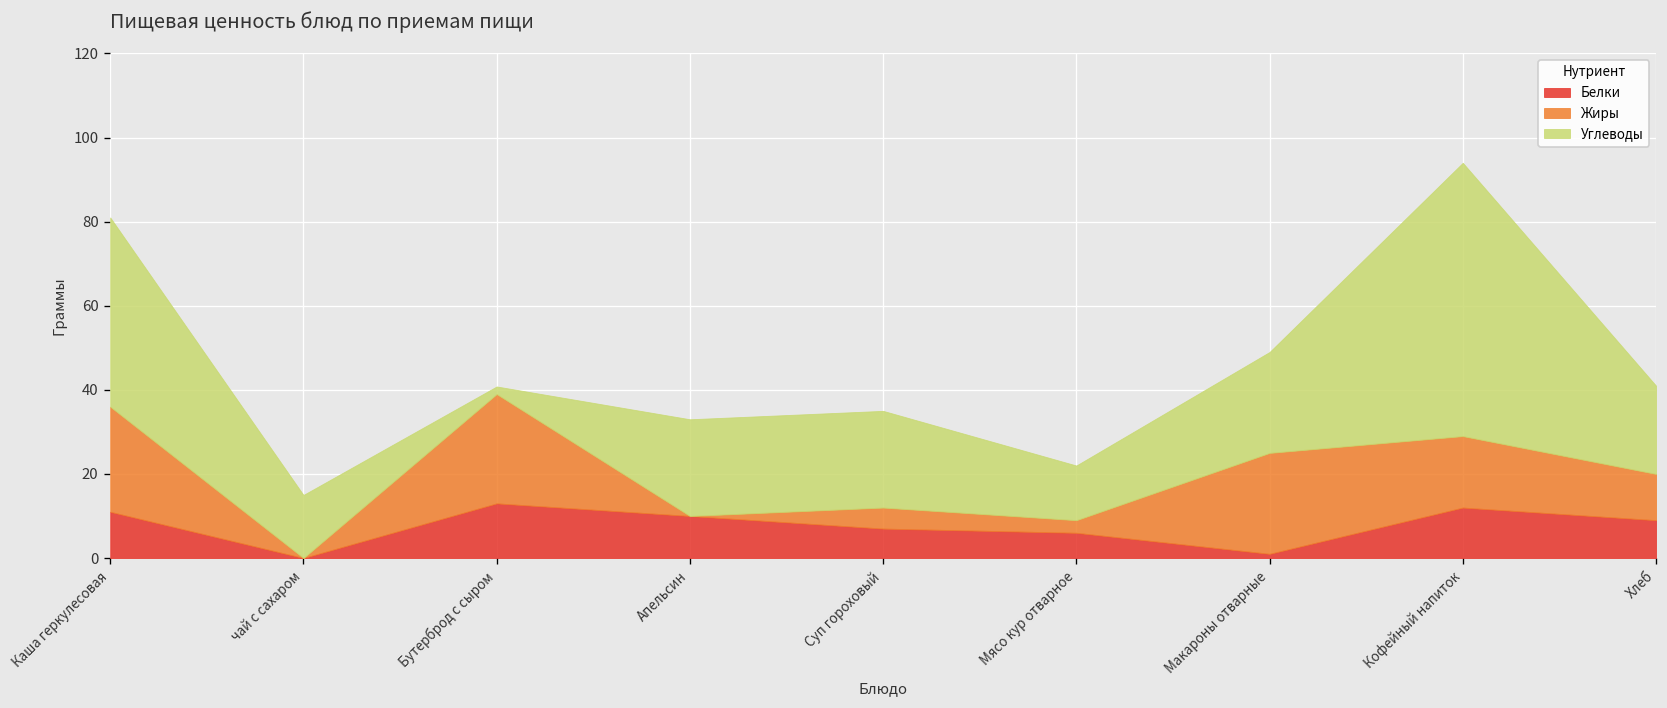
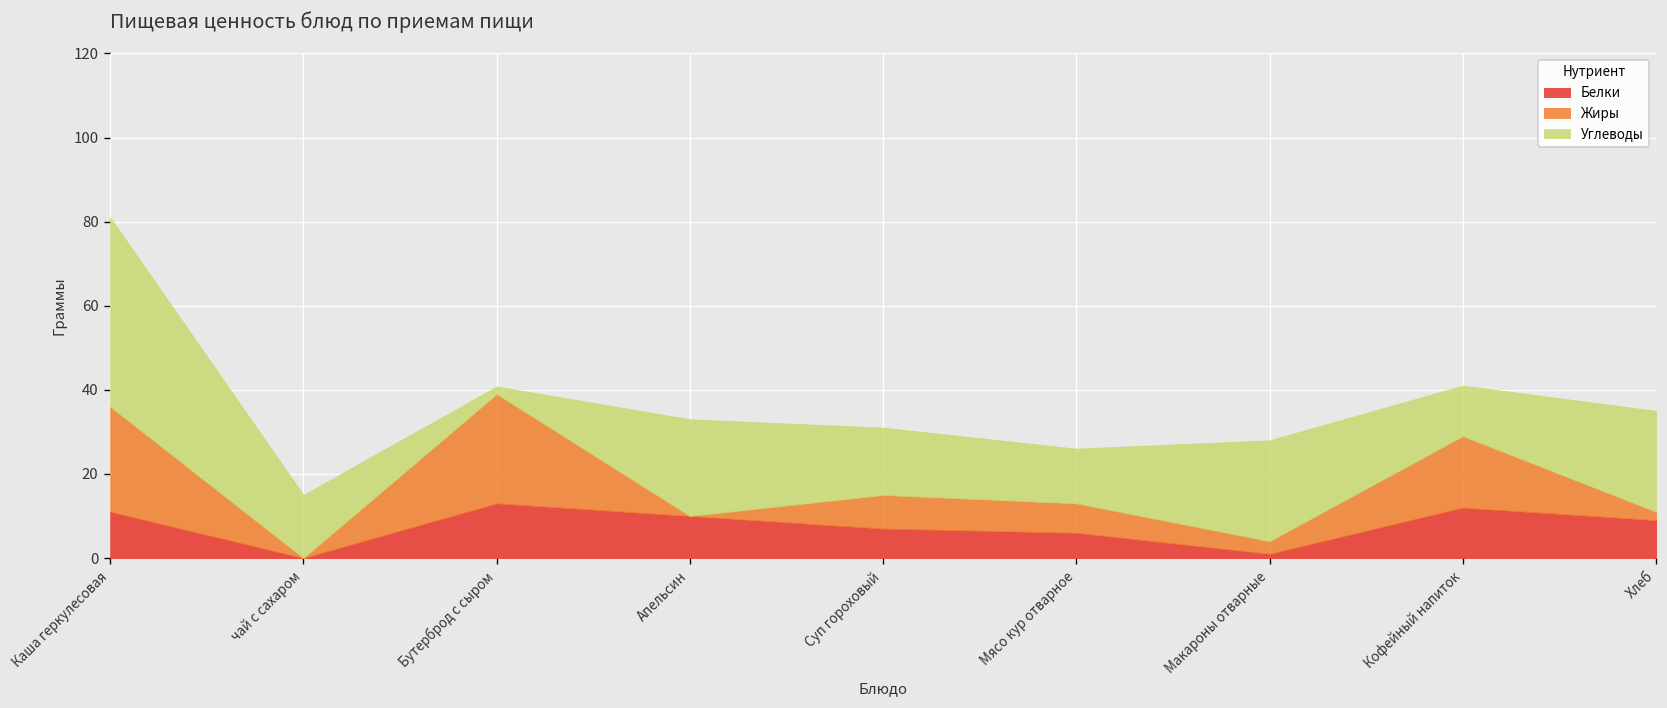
Жиры, Суп гороховый: 5 -> 8
Углеводы, Суп гороховый: 23 -> 16
Жиры, Мясо кур отварное: 3 -> 7
Жиры, Макароны отварные: 24 -> 3
Углеводы, Кофейный напиток: 65 -> 12
Жиры, Хлеб: 11 -> 2
Углеводы, Хлеб: 21 -> 24
